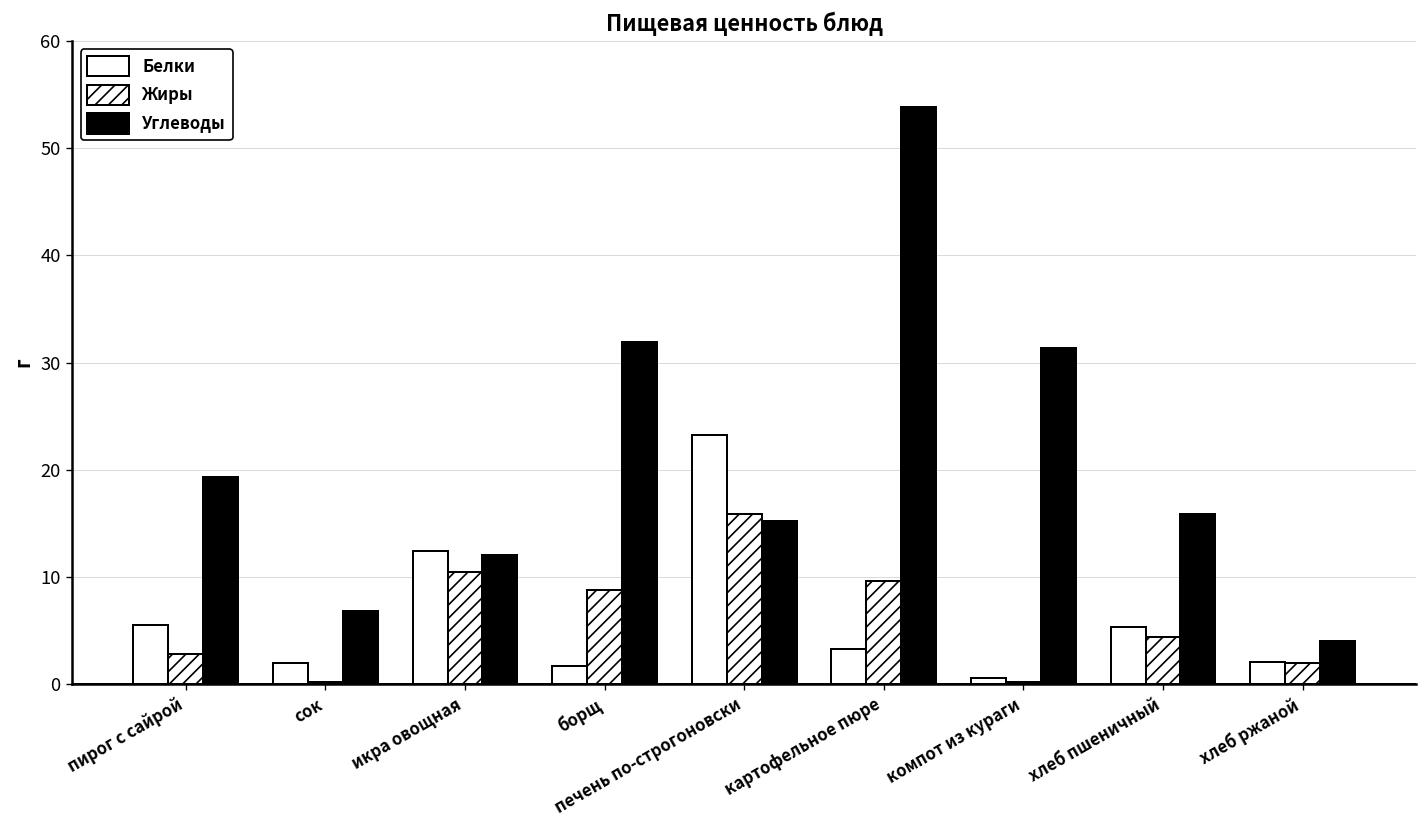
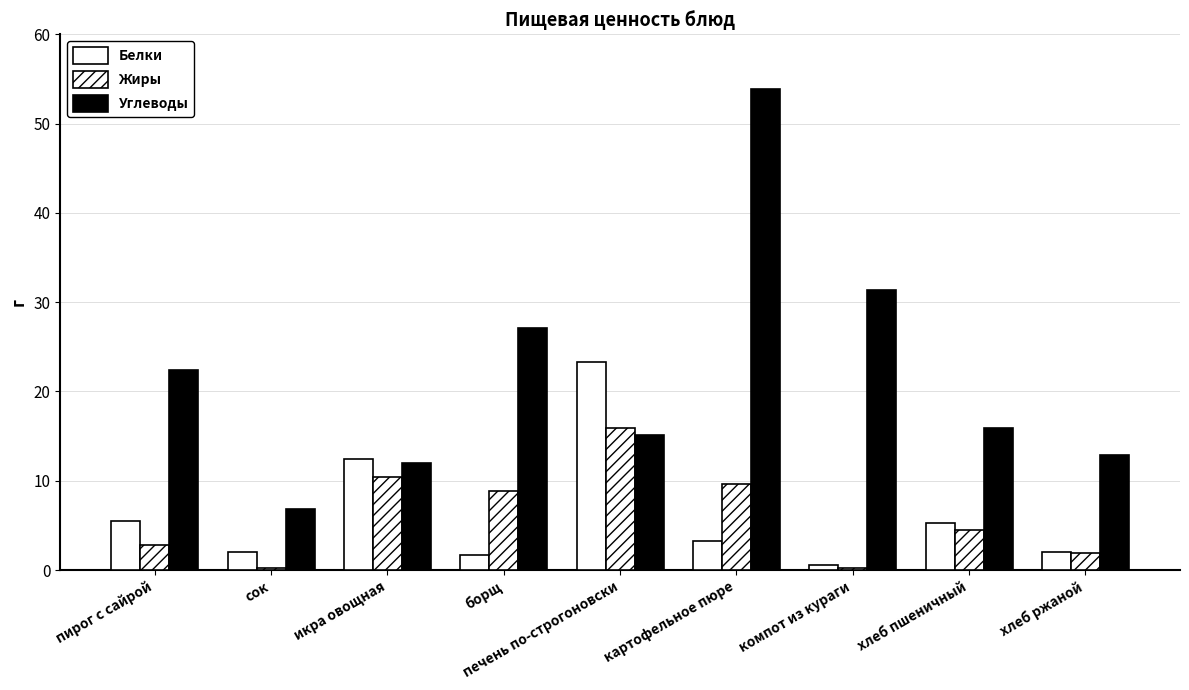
Углеводы, пирог с сайрой: 19 -> 22
Углеводы, борщ: 32 -> 27
Углеводы, хлеб ржаной: 4 -> 13
